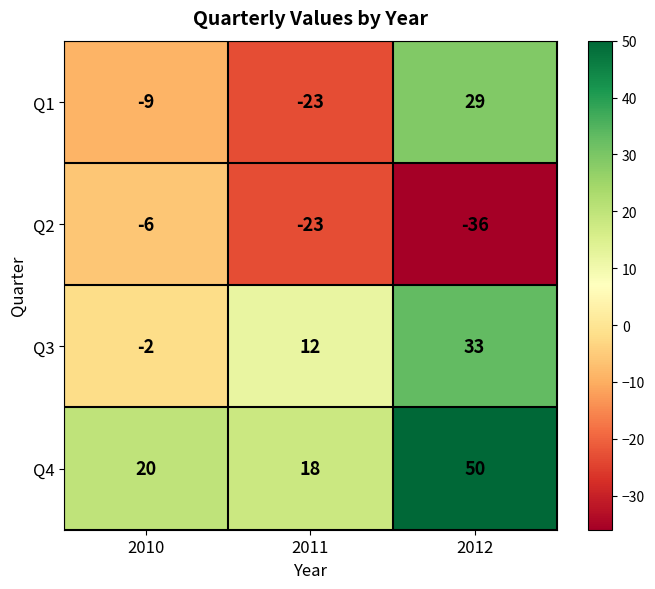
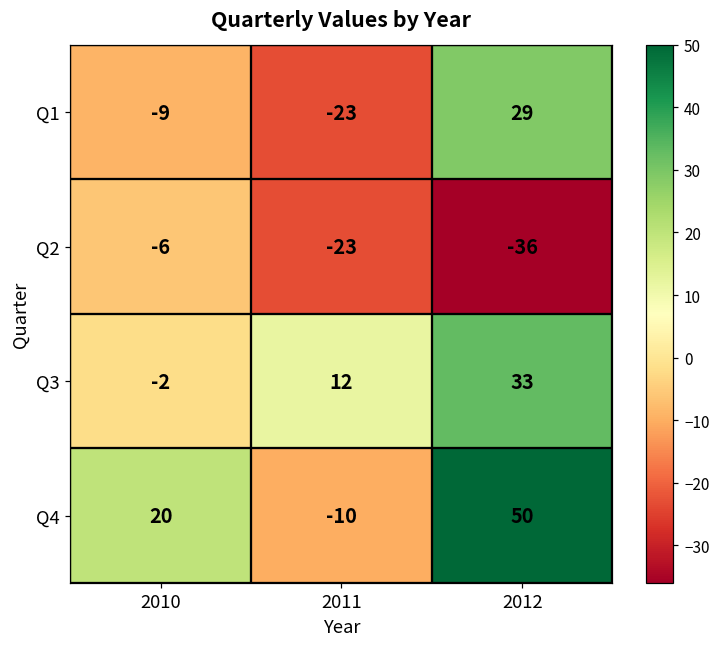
Q4, 2011: 18 -> -10
